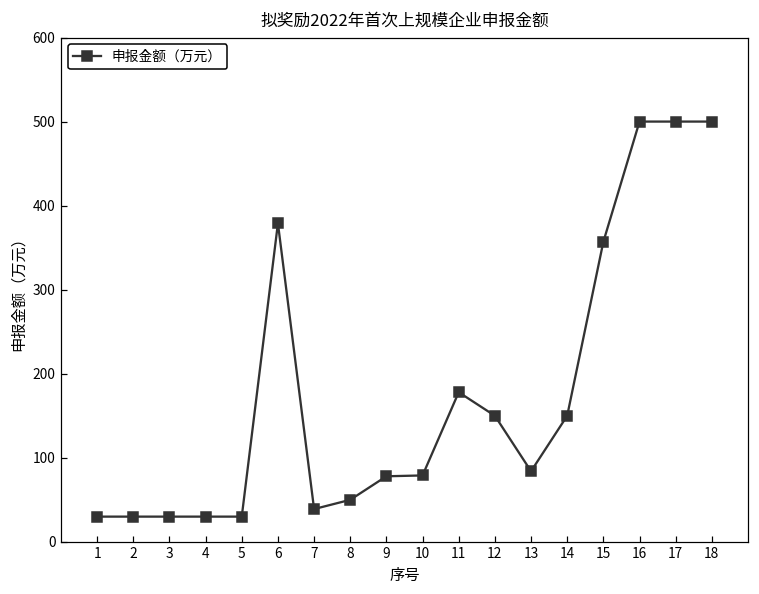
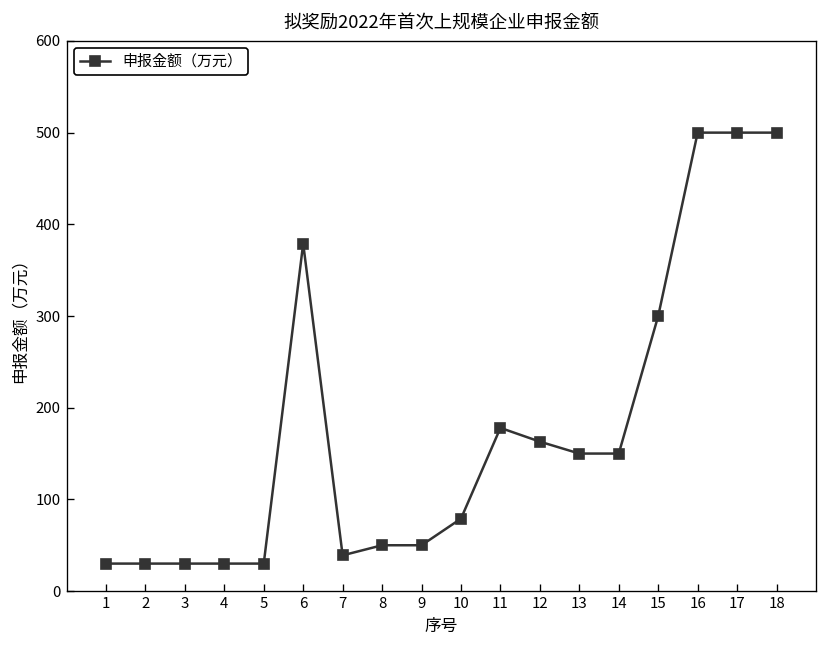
9: 80 -> 50
12: 150 -> 160
13: 80 -> 150
15: 360 -> 300
